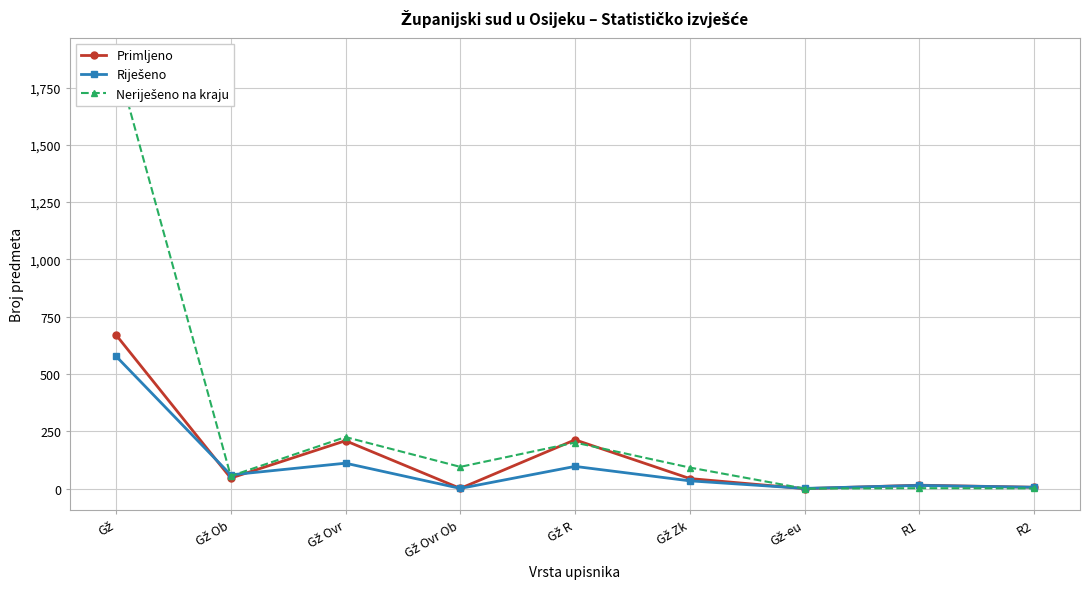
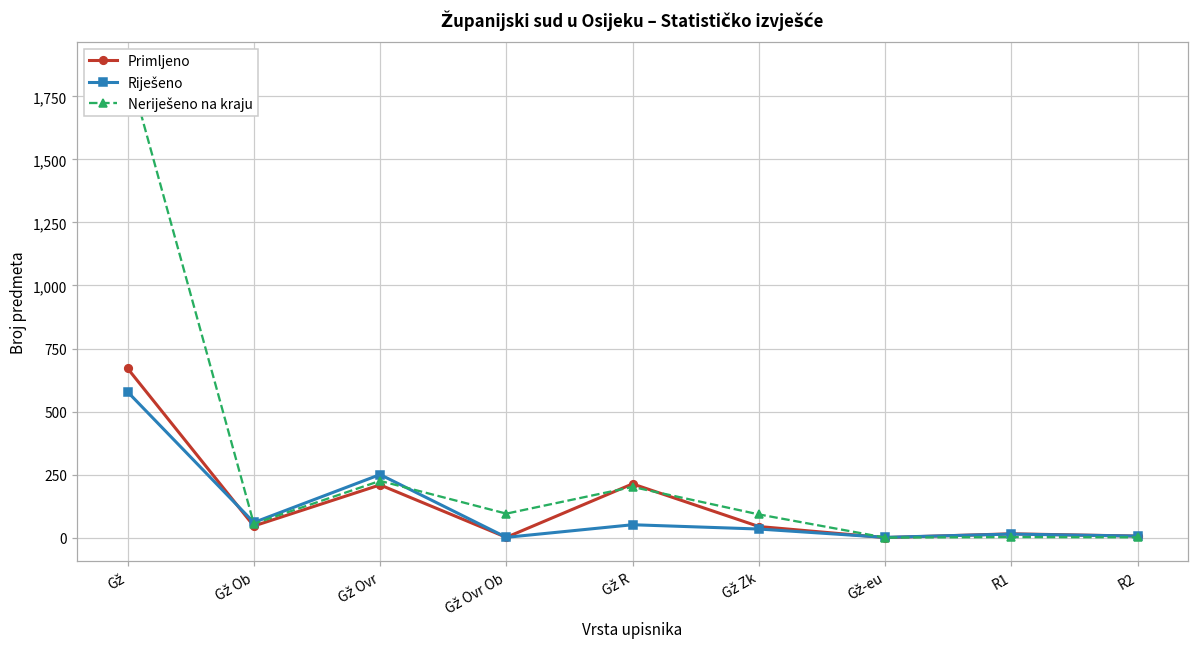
Riješeno, Gž Ovr: 110 -> 250
Riješeno, Gž R: 100 -> 50
